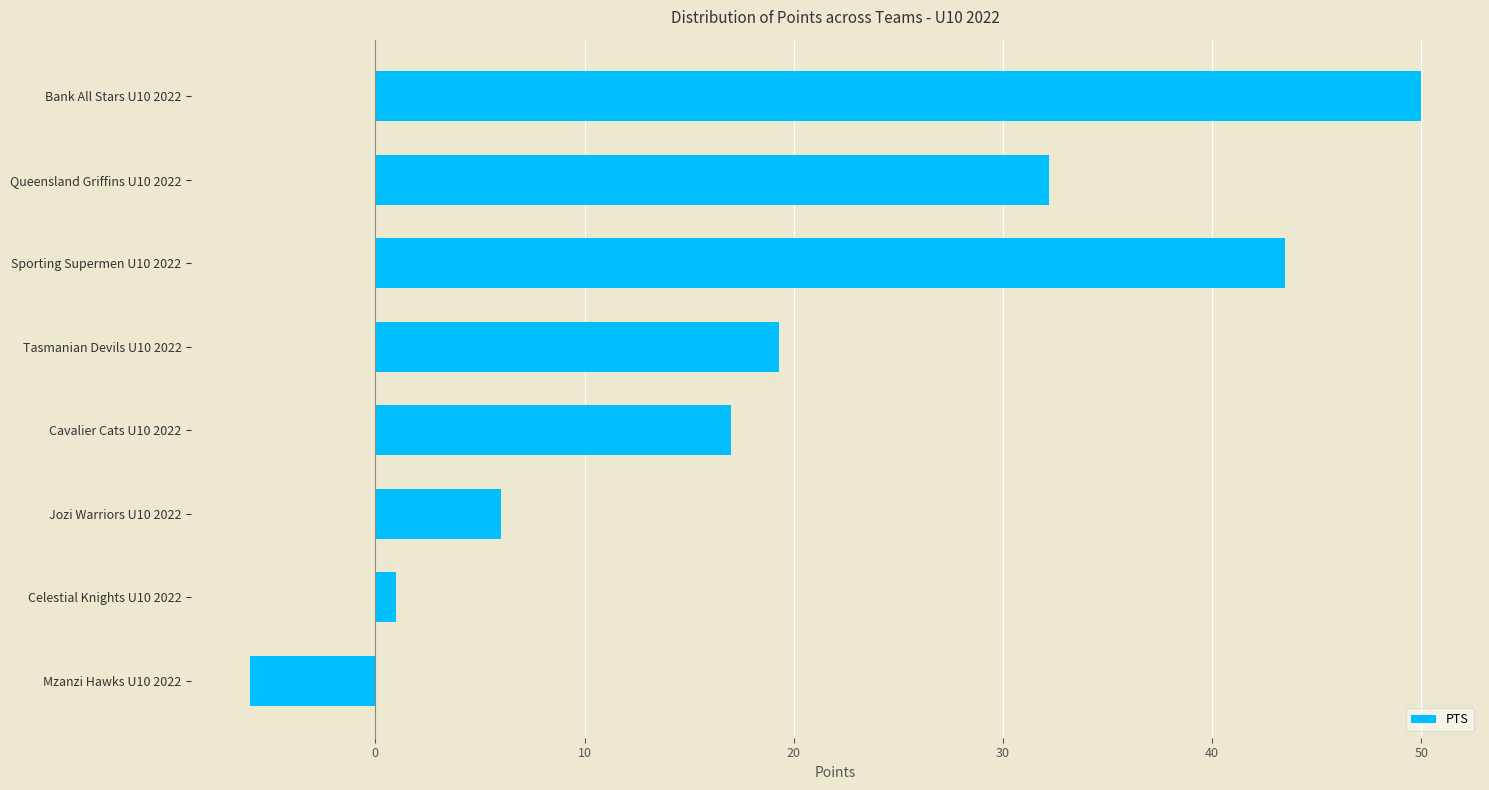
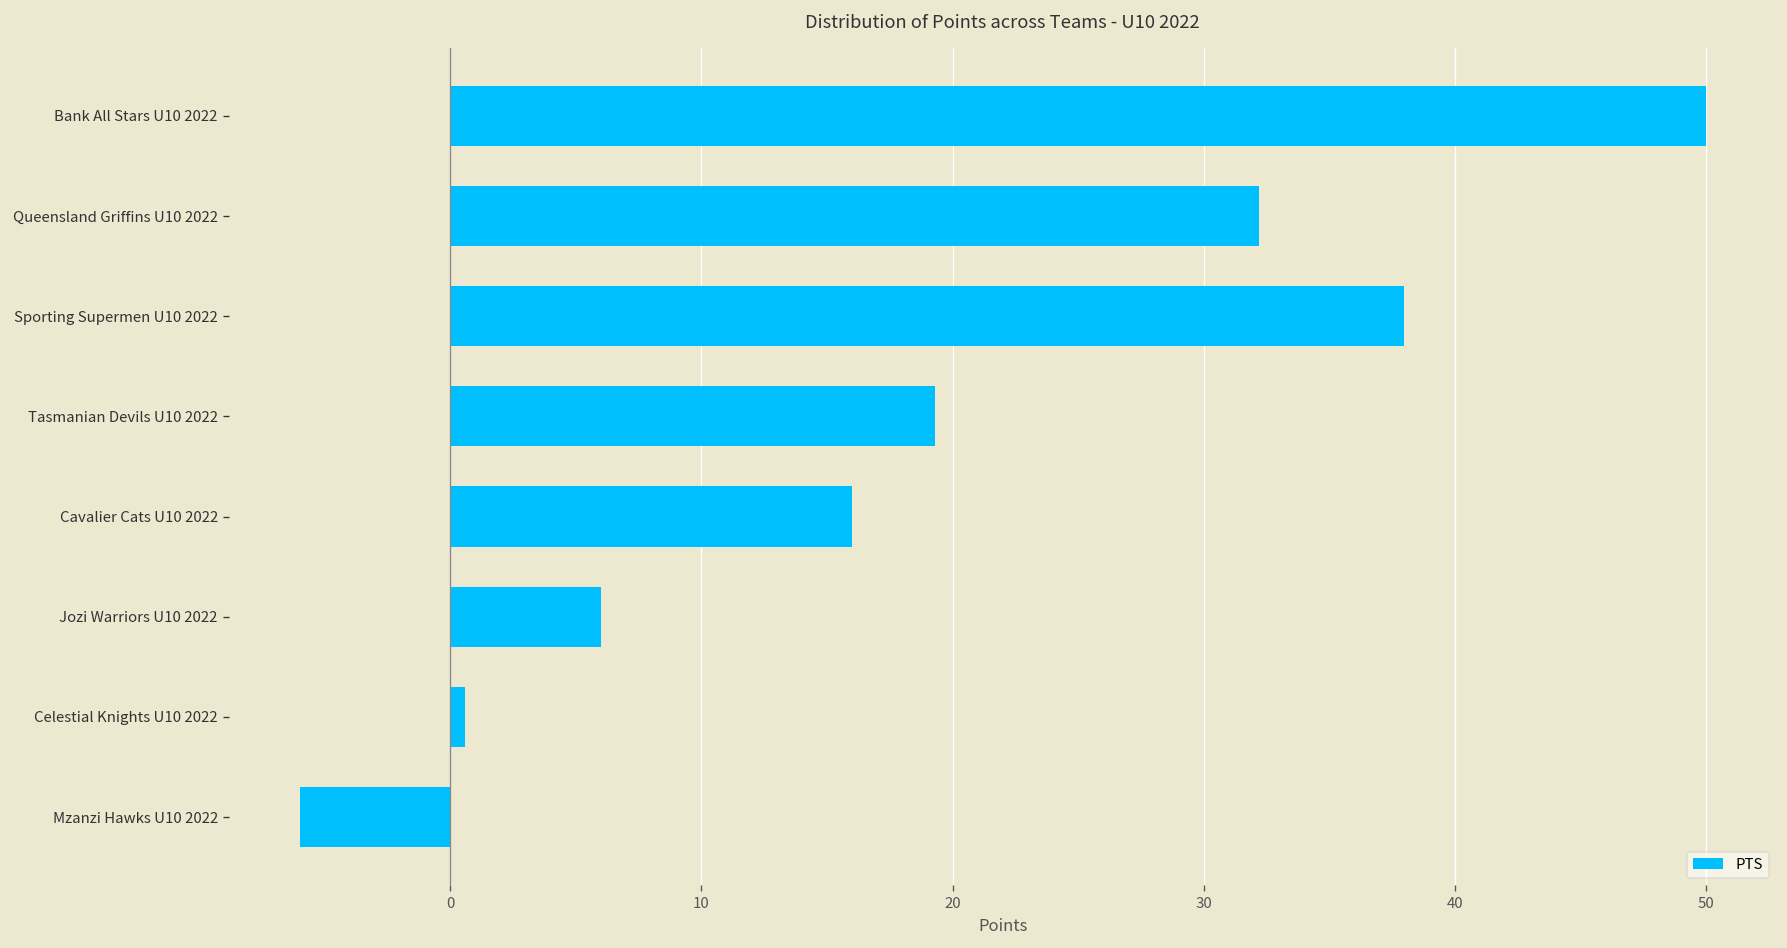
Sporting Supermen U10 2022: 43.5 -> 38.0
Cavalier Cats U10 2022: 17 -> 16
Celestial Knights U10 2022: 1.0 -> 0.6
